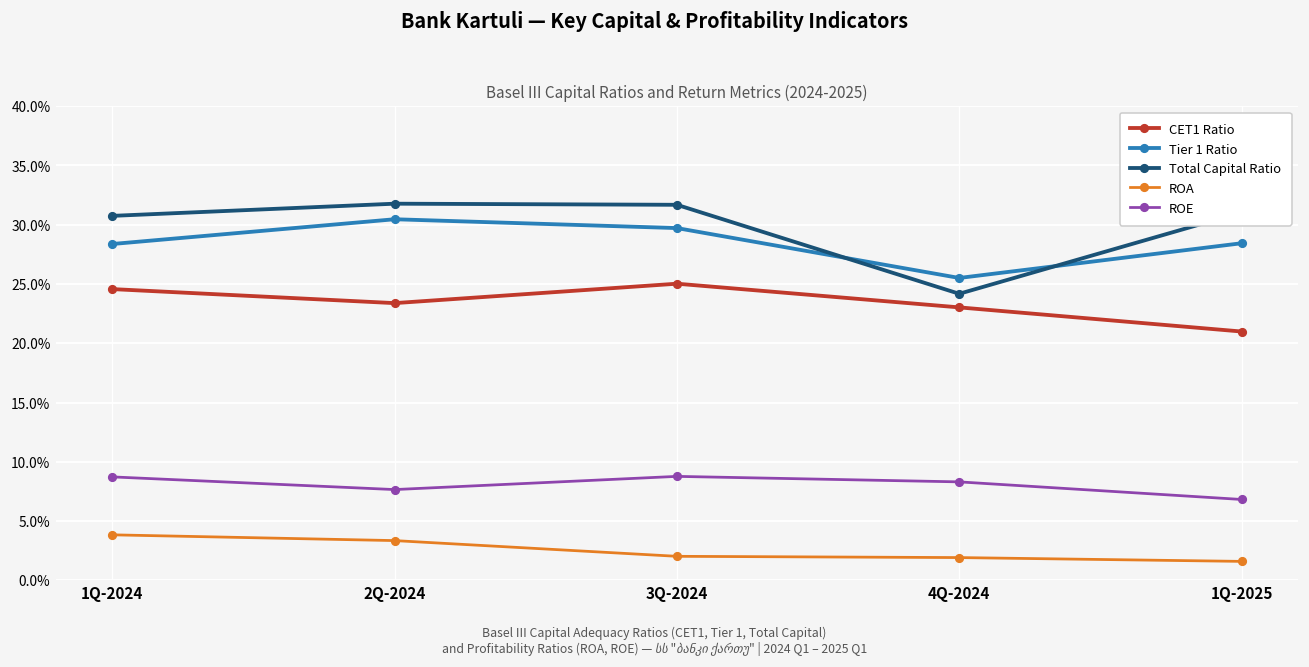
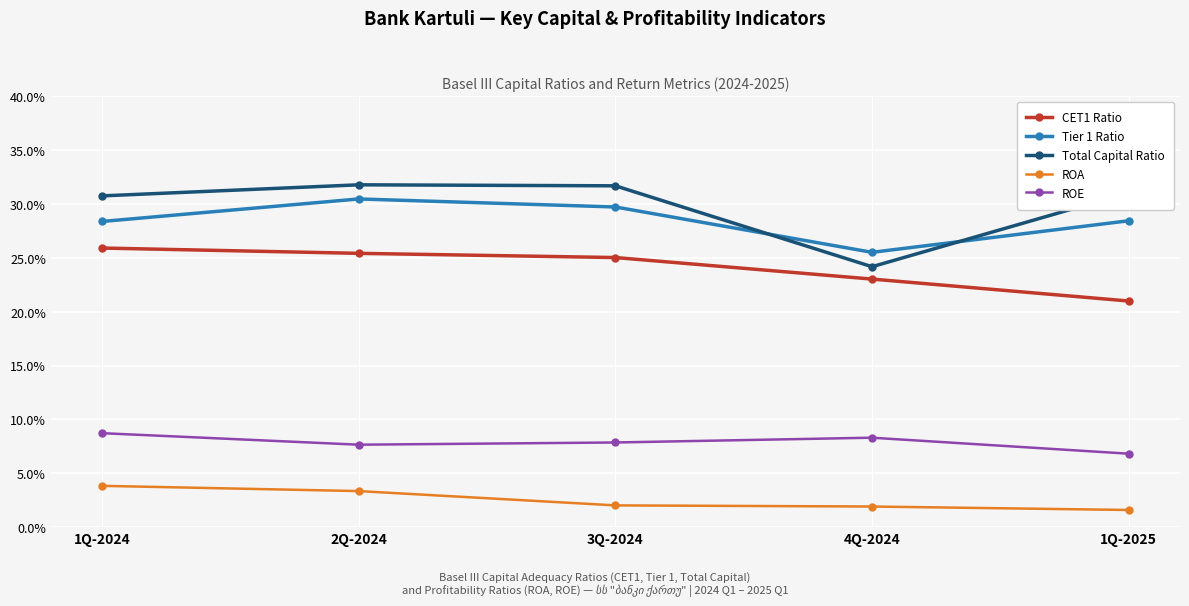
CET1 Ratio, 1Q-2024: 24.6% -> 25.9%
CET1 Ratio, 2Q-2024: 23.4% -> 25.4%
ROE, 3Q-2024: 8.8% -> 7.9%
